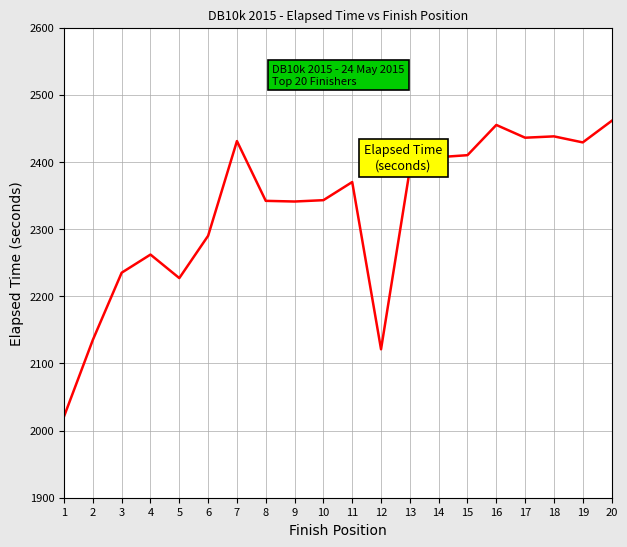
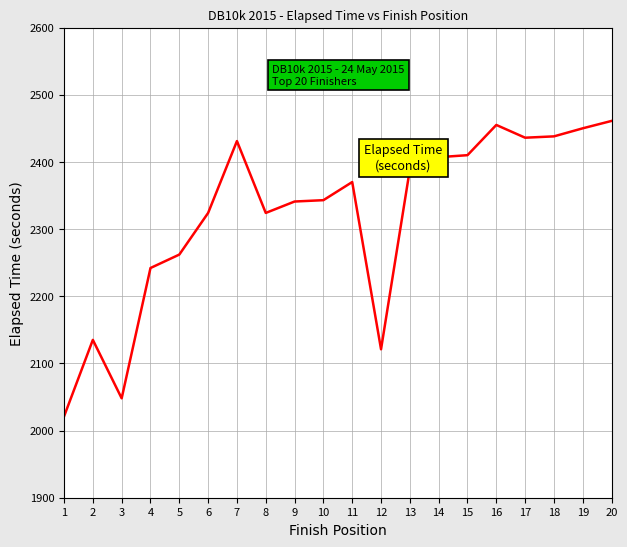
3: 2240 -> 2050
4: 2260 -> 2240
5: 2230 -> 2260
6: 2290 -> 2320
8: 2340 -> 2320
19: 2430 -> 2450
